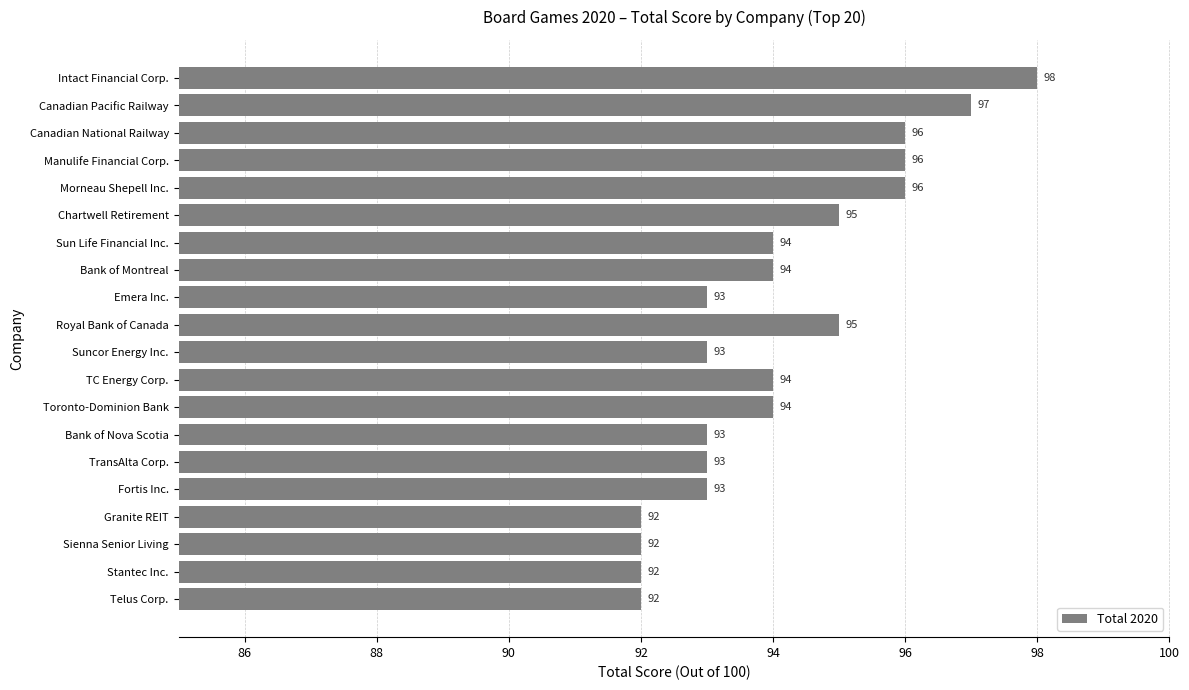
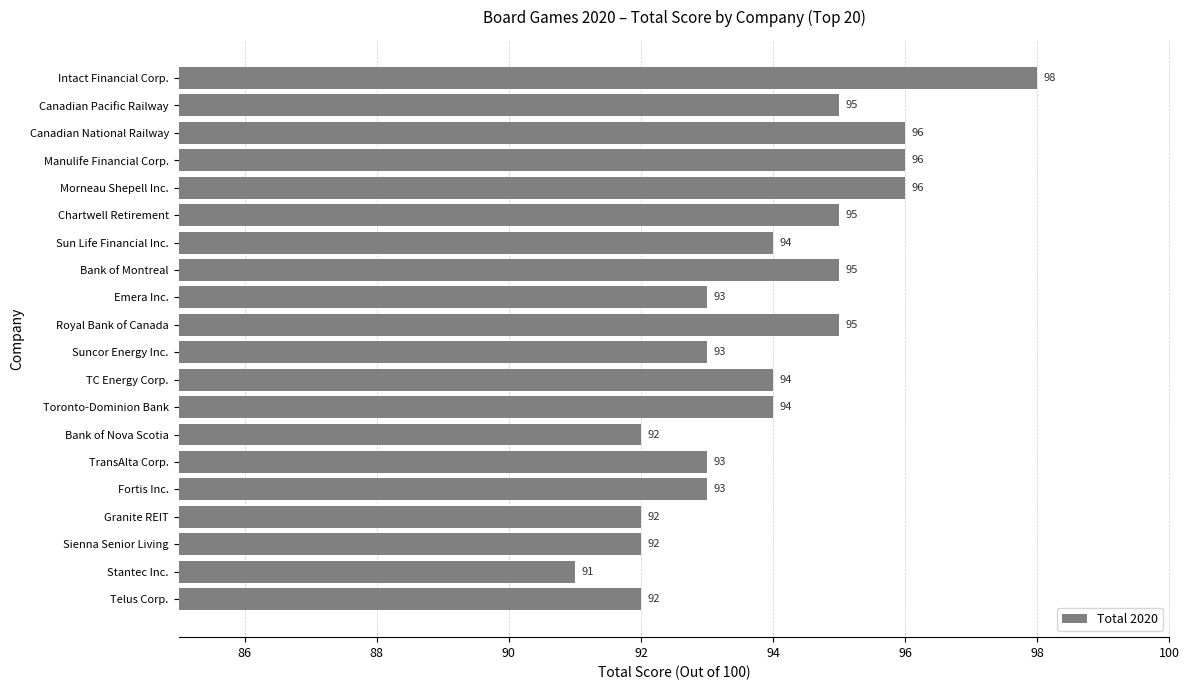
Canadian Pacific Railway: 97 -> 95
Bank of Montreal: 94 -> 95
Bank of Nova Scotia: 93 -> 92
Stantec Inc.: 92 -> 91
